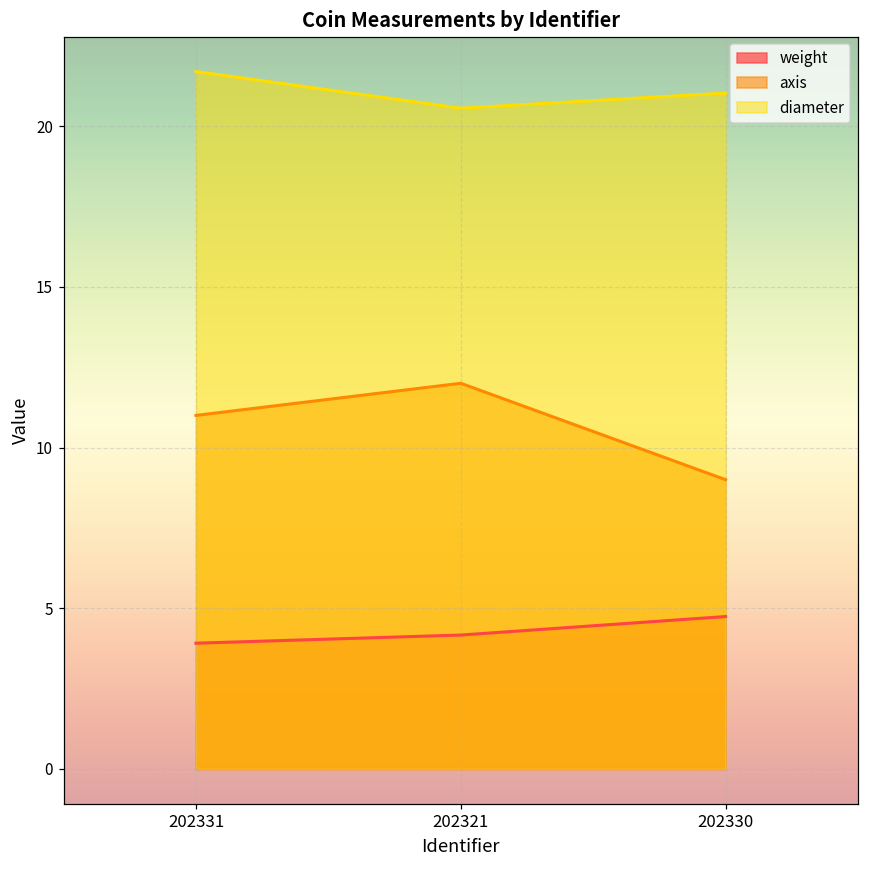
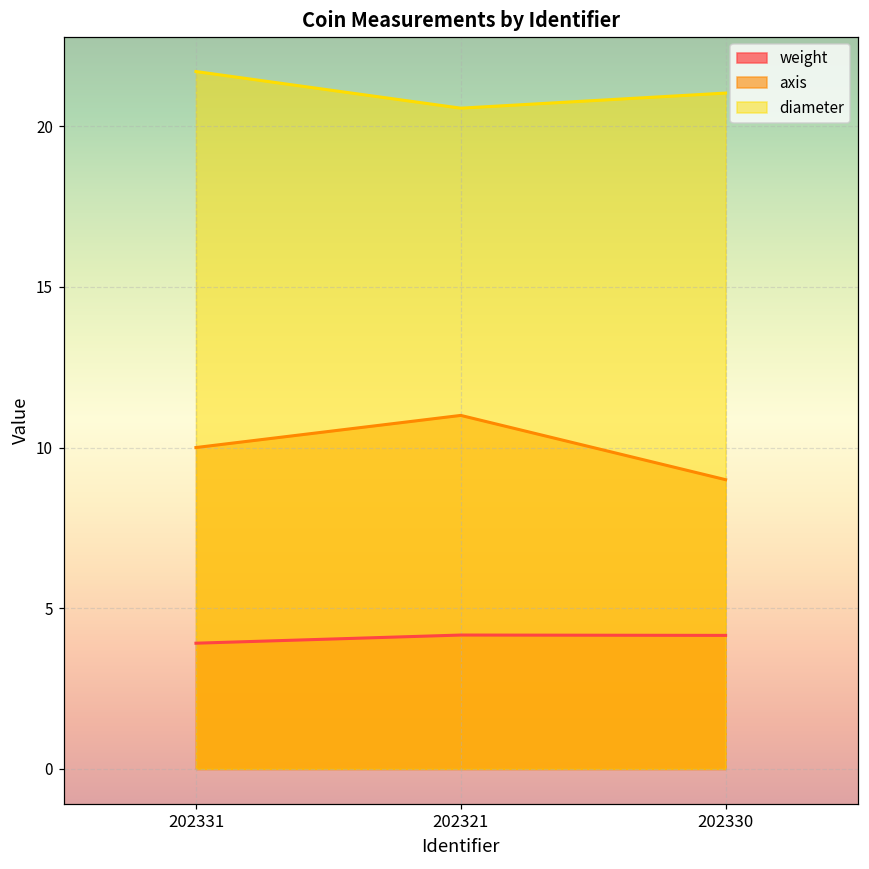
axis, 202331: 11 -> 10
axis, 202321: 12 -> 11
weight, 202330: 4.7 -> 4.2
